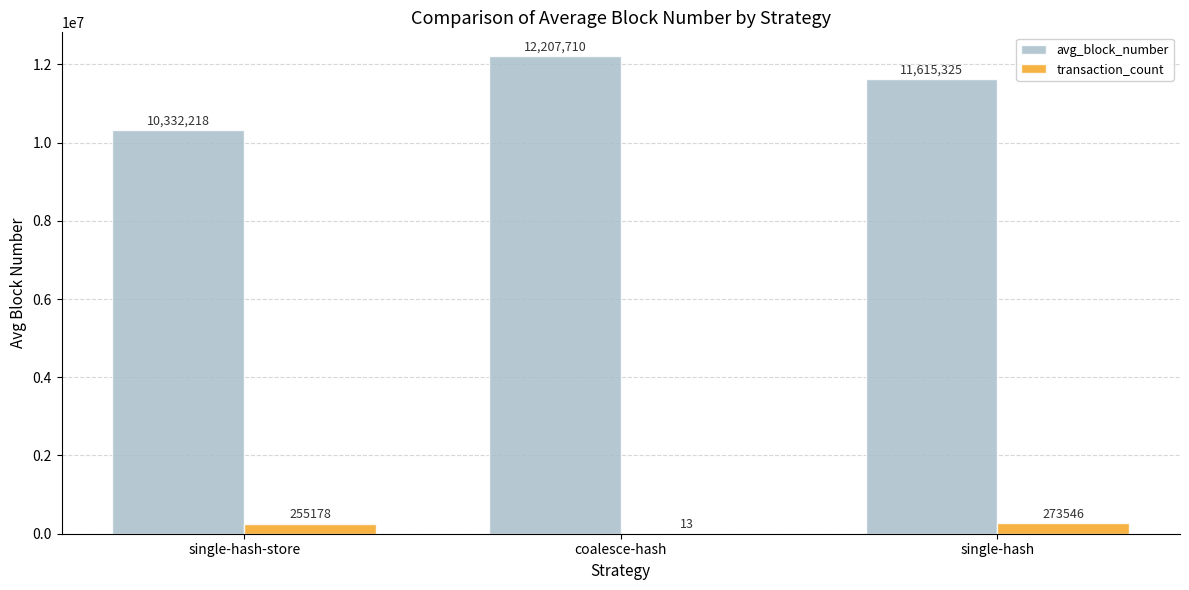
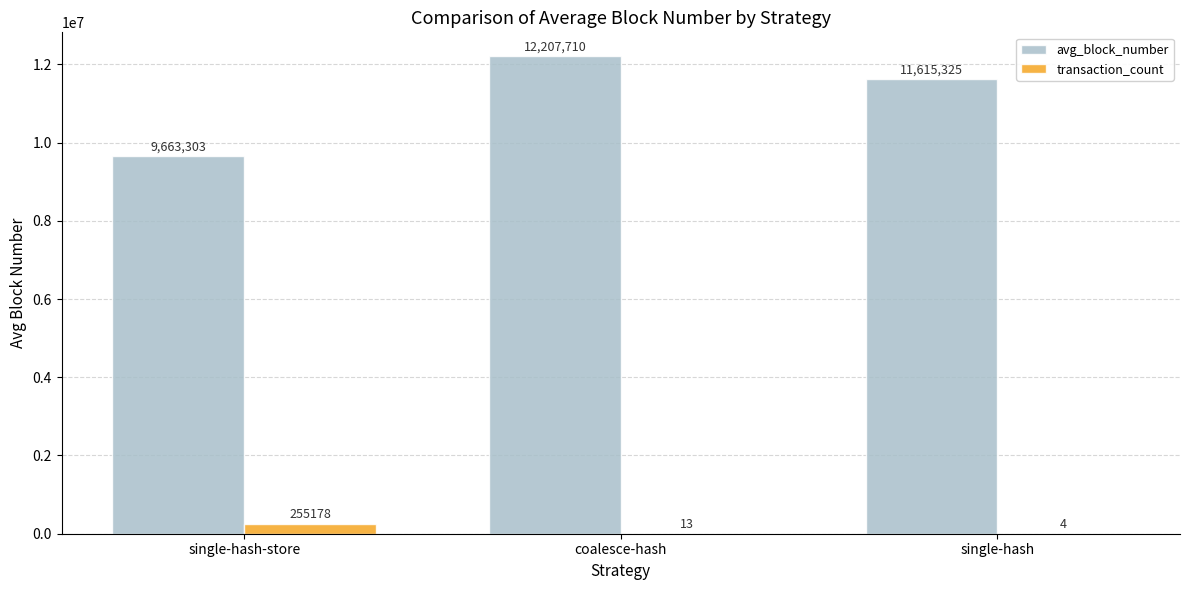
avg_block_number, single-hash-store: 10,332,218 -> 9,663,303
transaction_count, single-hash: 273546 -> 4
